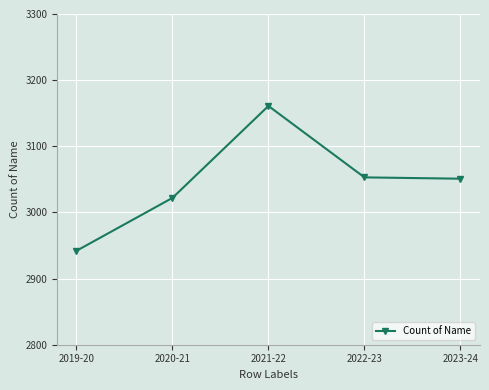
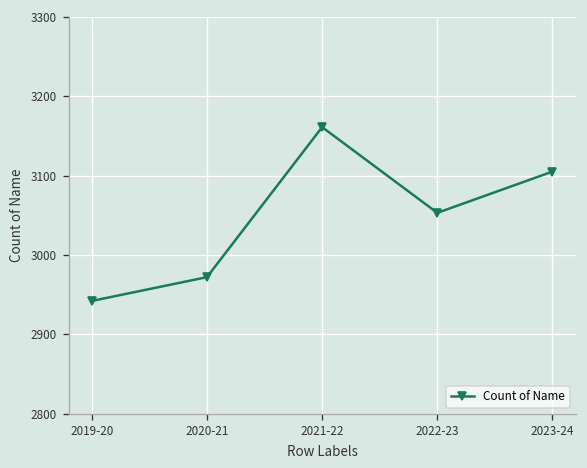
2020-21: 3020 -> 2970
2023-24: 3050 -> 3110
